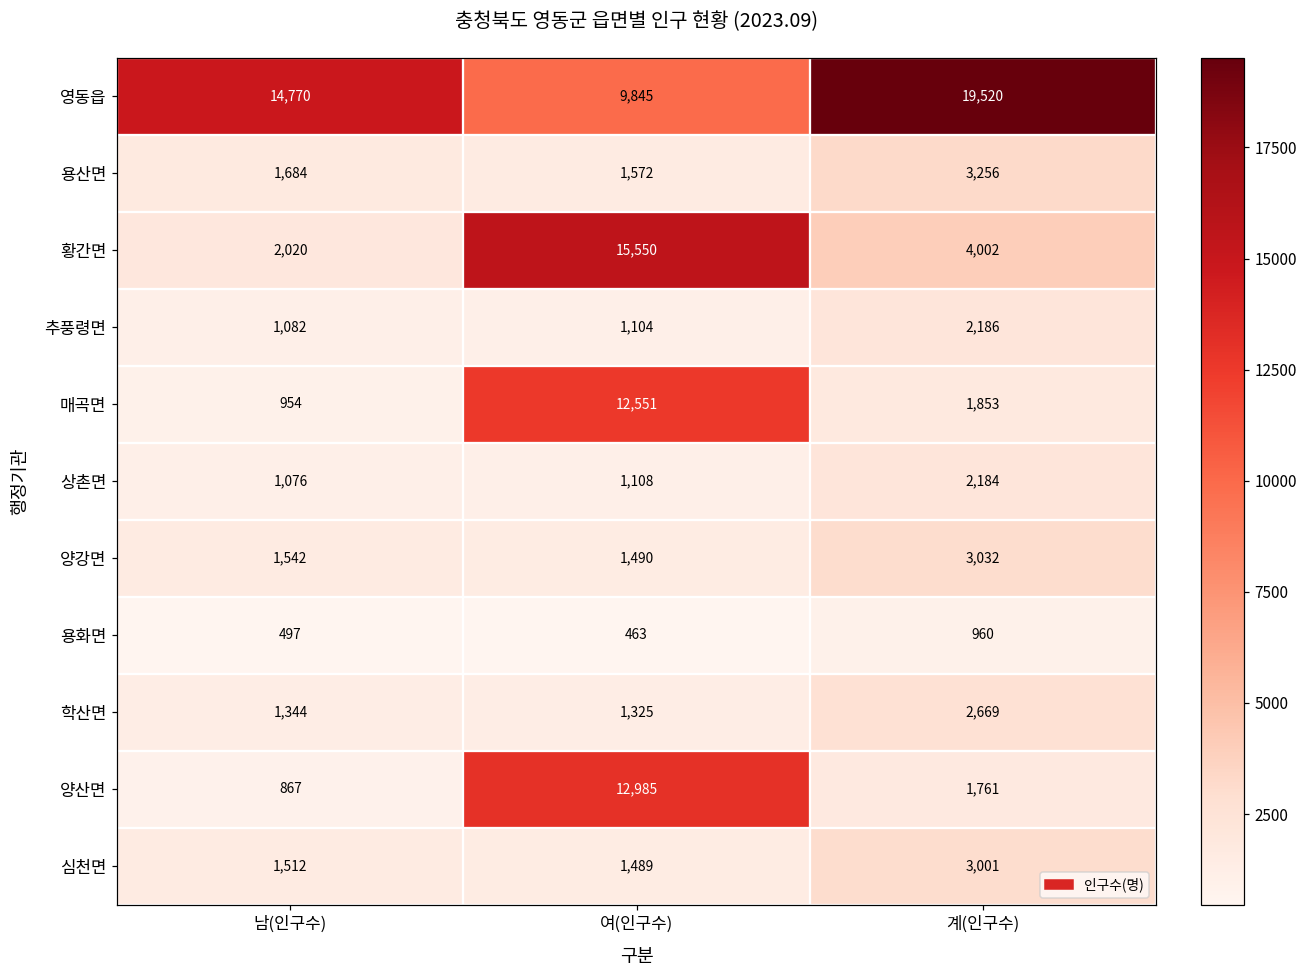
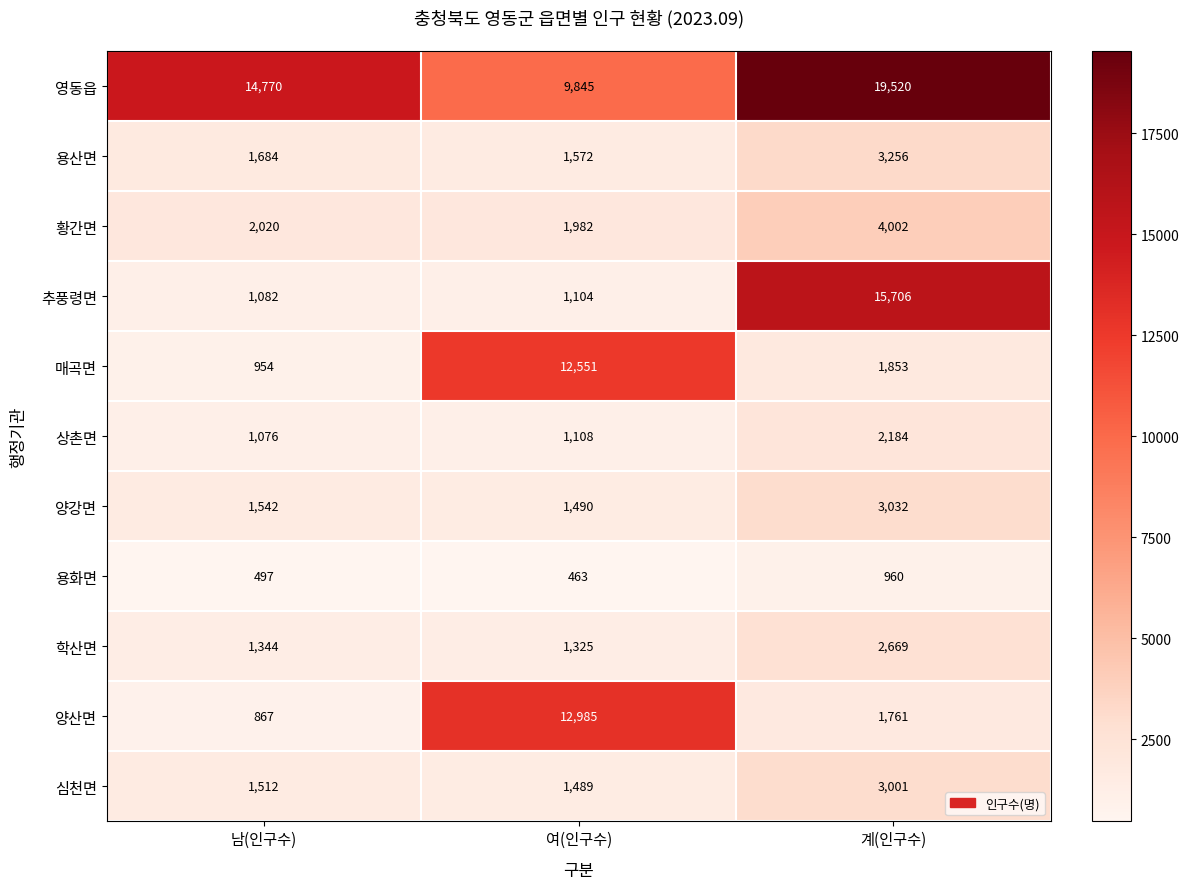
황간면, 여(인구수): 15,550 -> 1,982
추풍령면, 계(인구수): 2,186 -> 15,706
